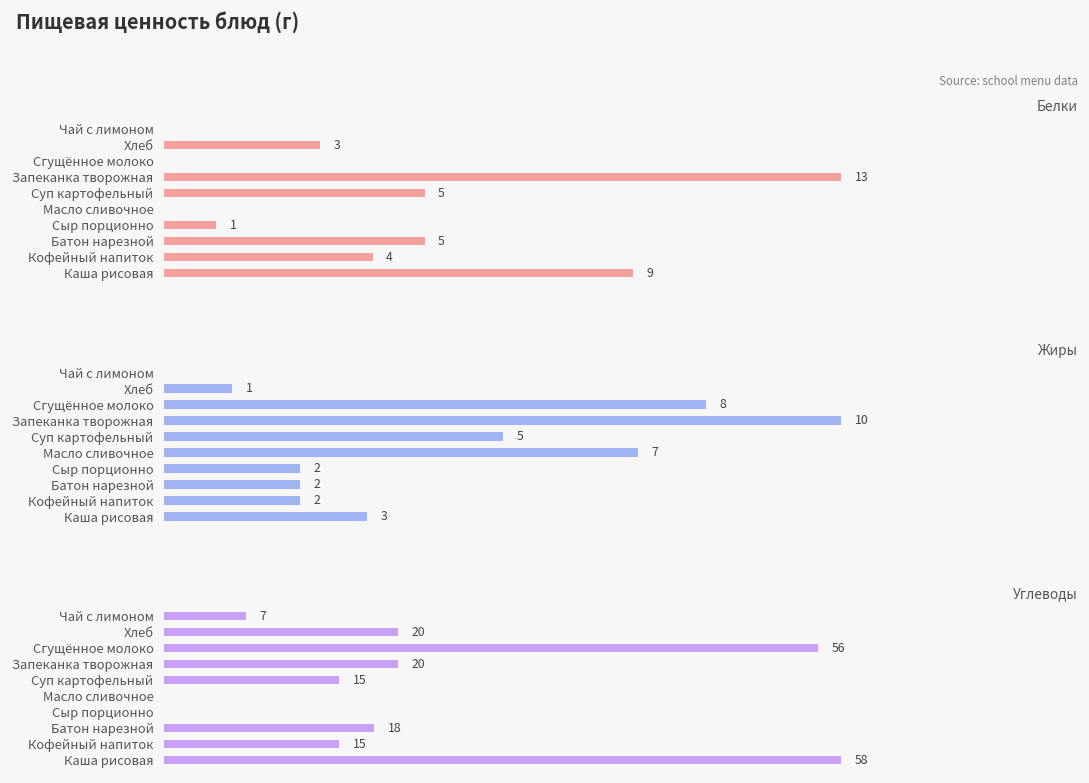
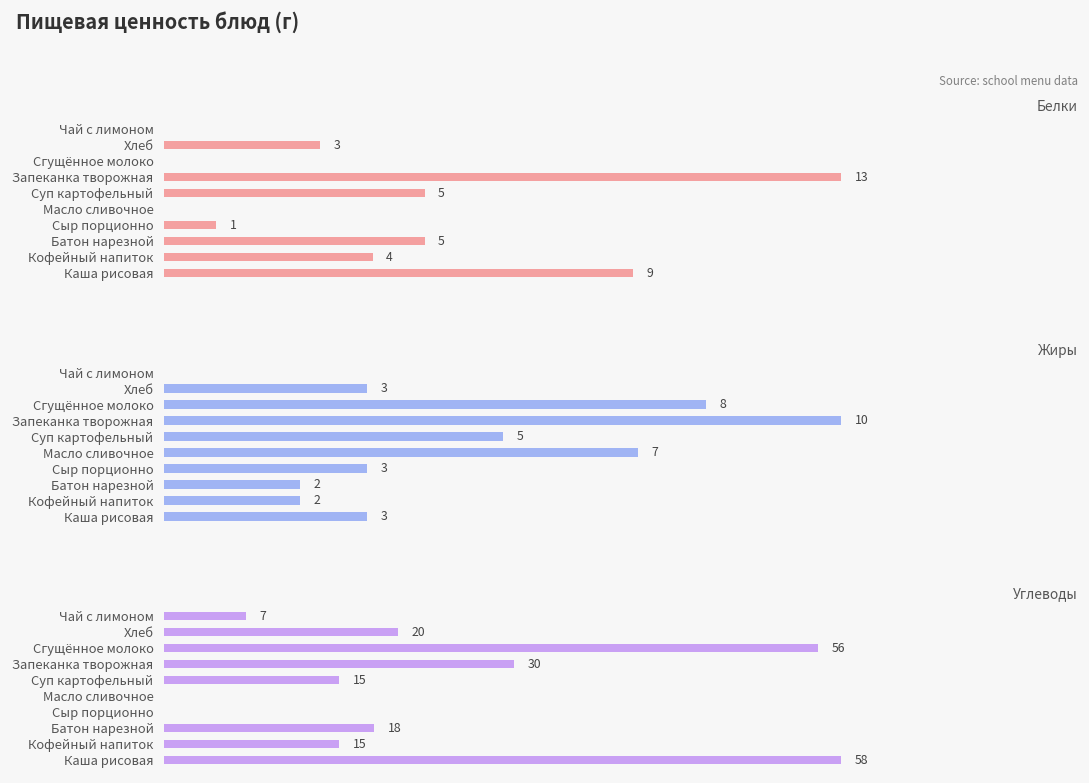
Жиры, Хлеб: 1 -> 3
Жиры, Сыр порционно: 2 -> 3
Углеводы, Запеканка творожная: 20 -> 30
